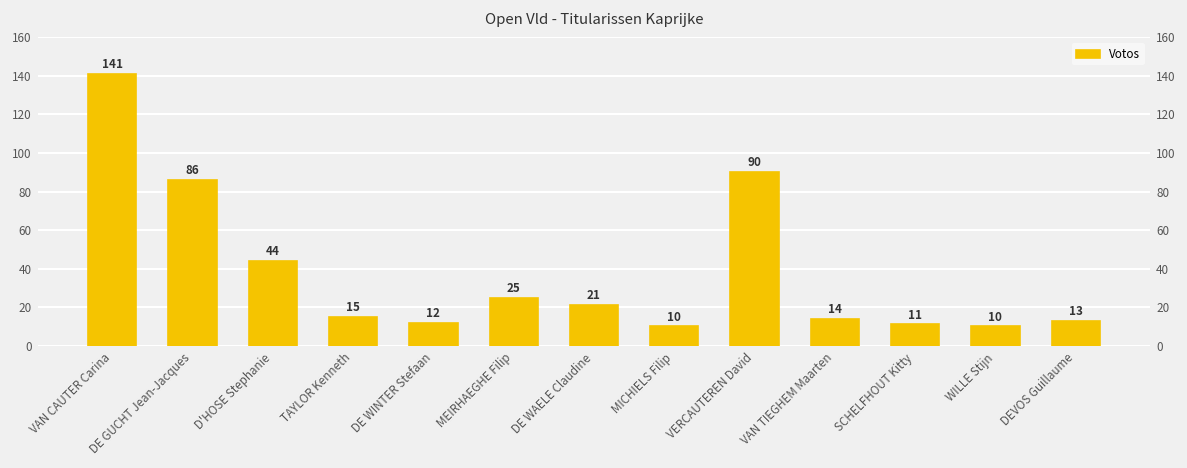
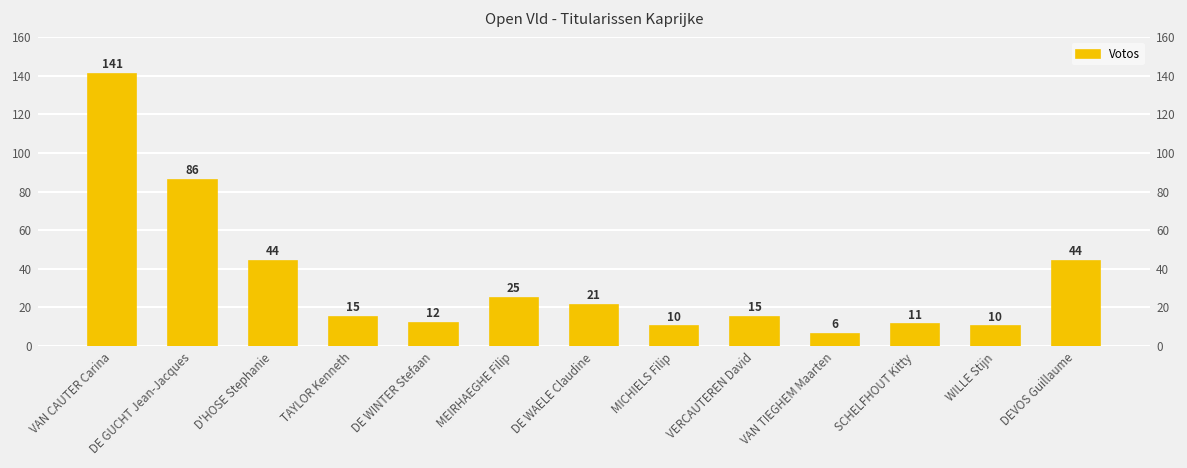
VERCAUTEREN David: 90 -> 15
VAN TIEGHEM Maarten: 14 -> 6
DEVOS Guillaume: 13 -> 44
